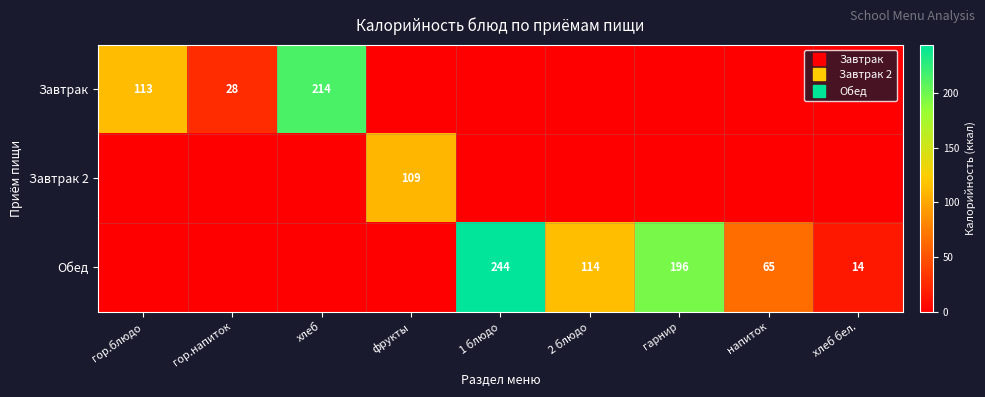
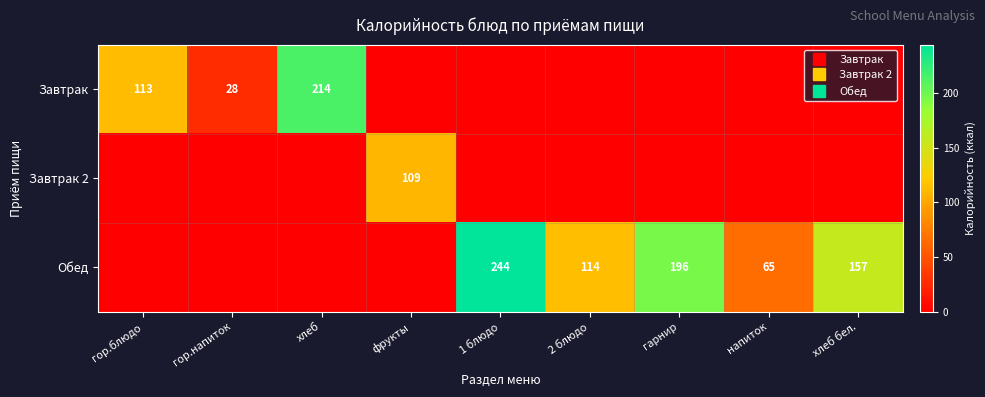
Обед, хлеб бел.: 14 -> 157
